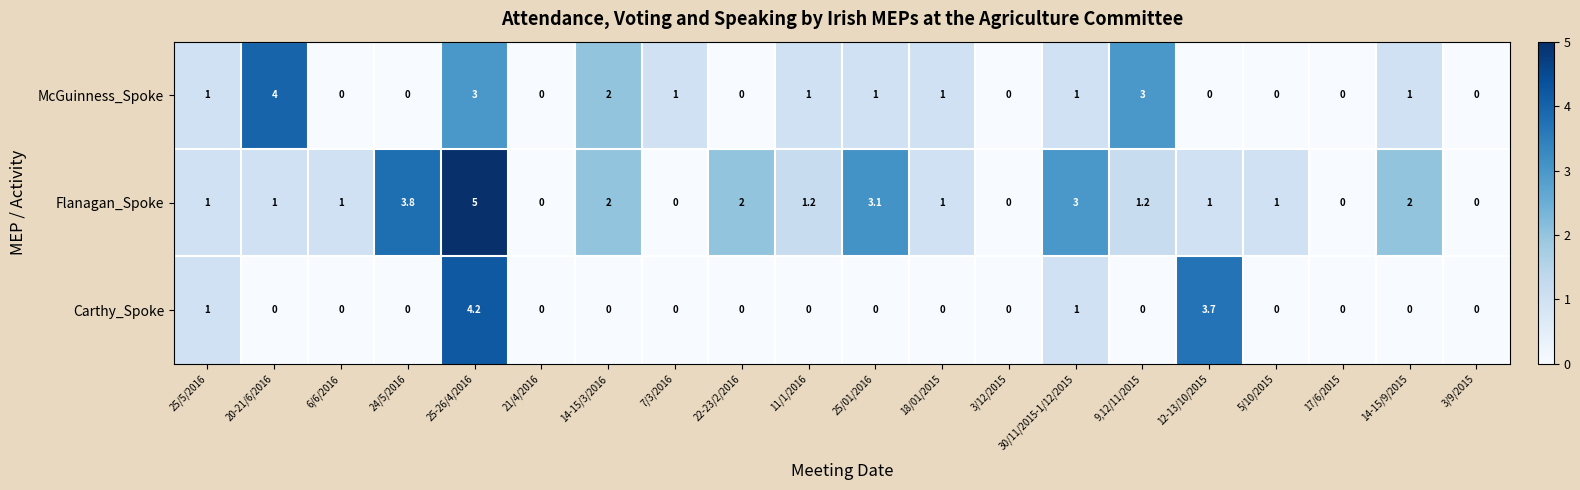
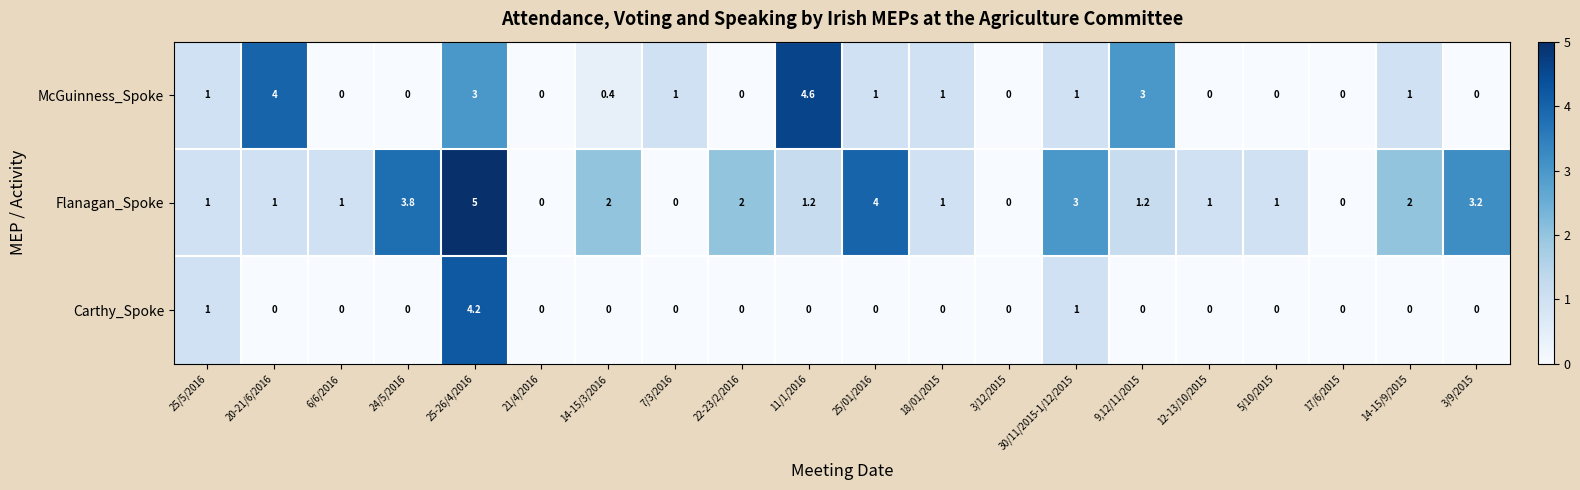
McGuinness_Spoke, 14-15/3/2016: 2 -> 0.4
McGuinness_Spoke, 11/1/2016: 1 -> 4.6
Flanagan_Spoke, 25/01/2016: 3.1 -> 4
Flanagan_Spoke, 3/9/2015: 0 -> 3.2
Carthy_Spoke, 12-13/10/2015: 3.7 -> 0
